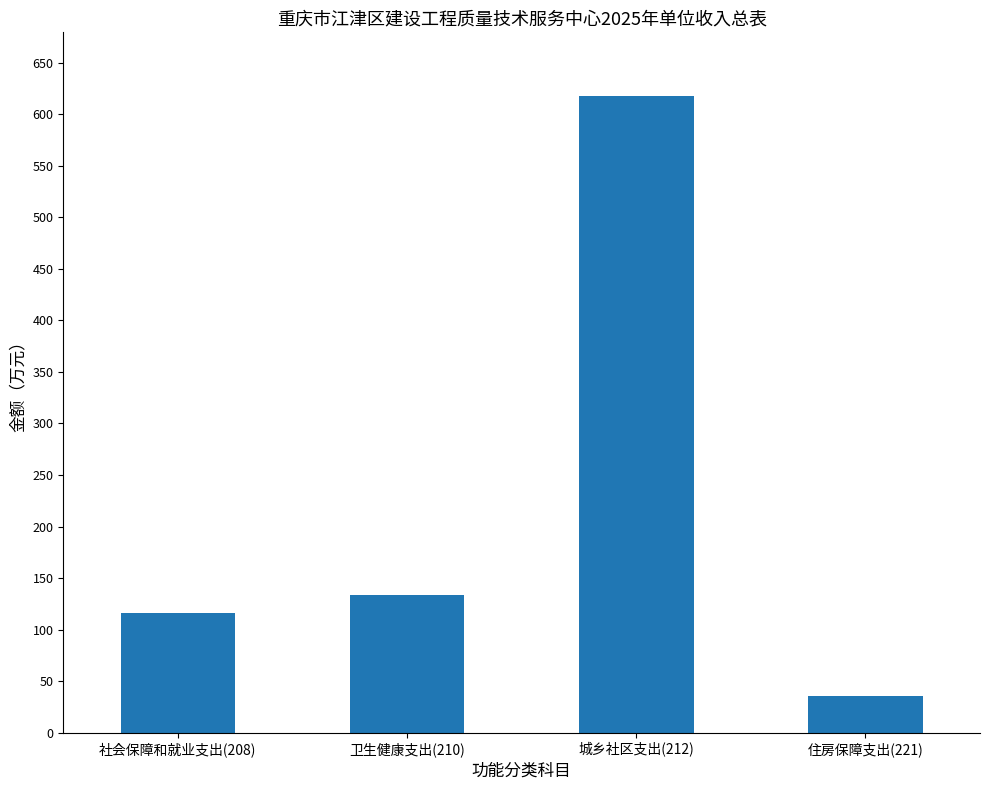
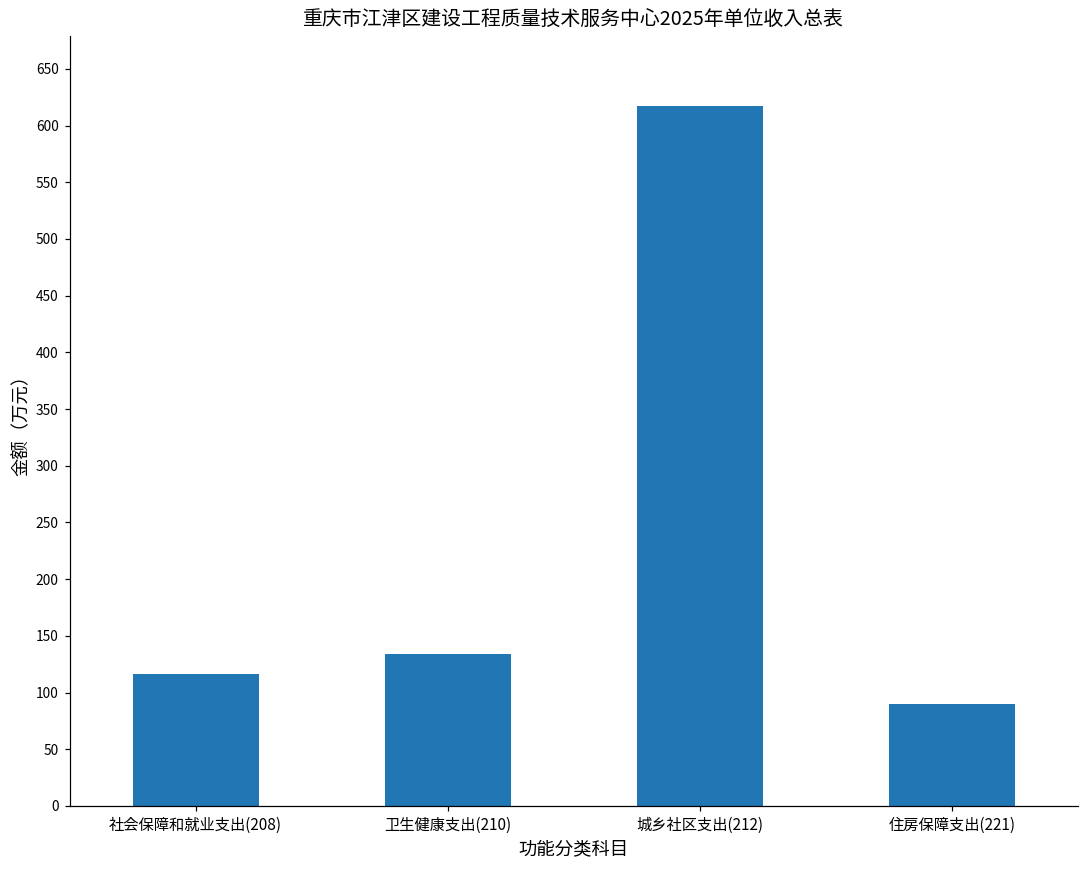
住房保障支出(221): 36 -> 90
